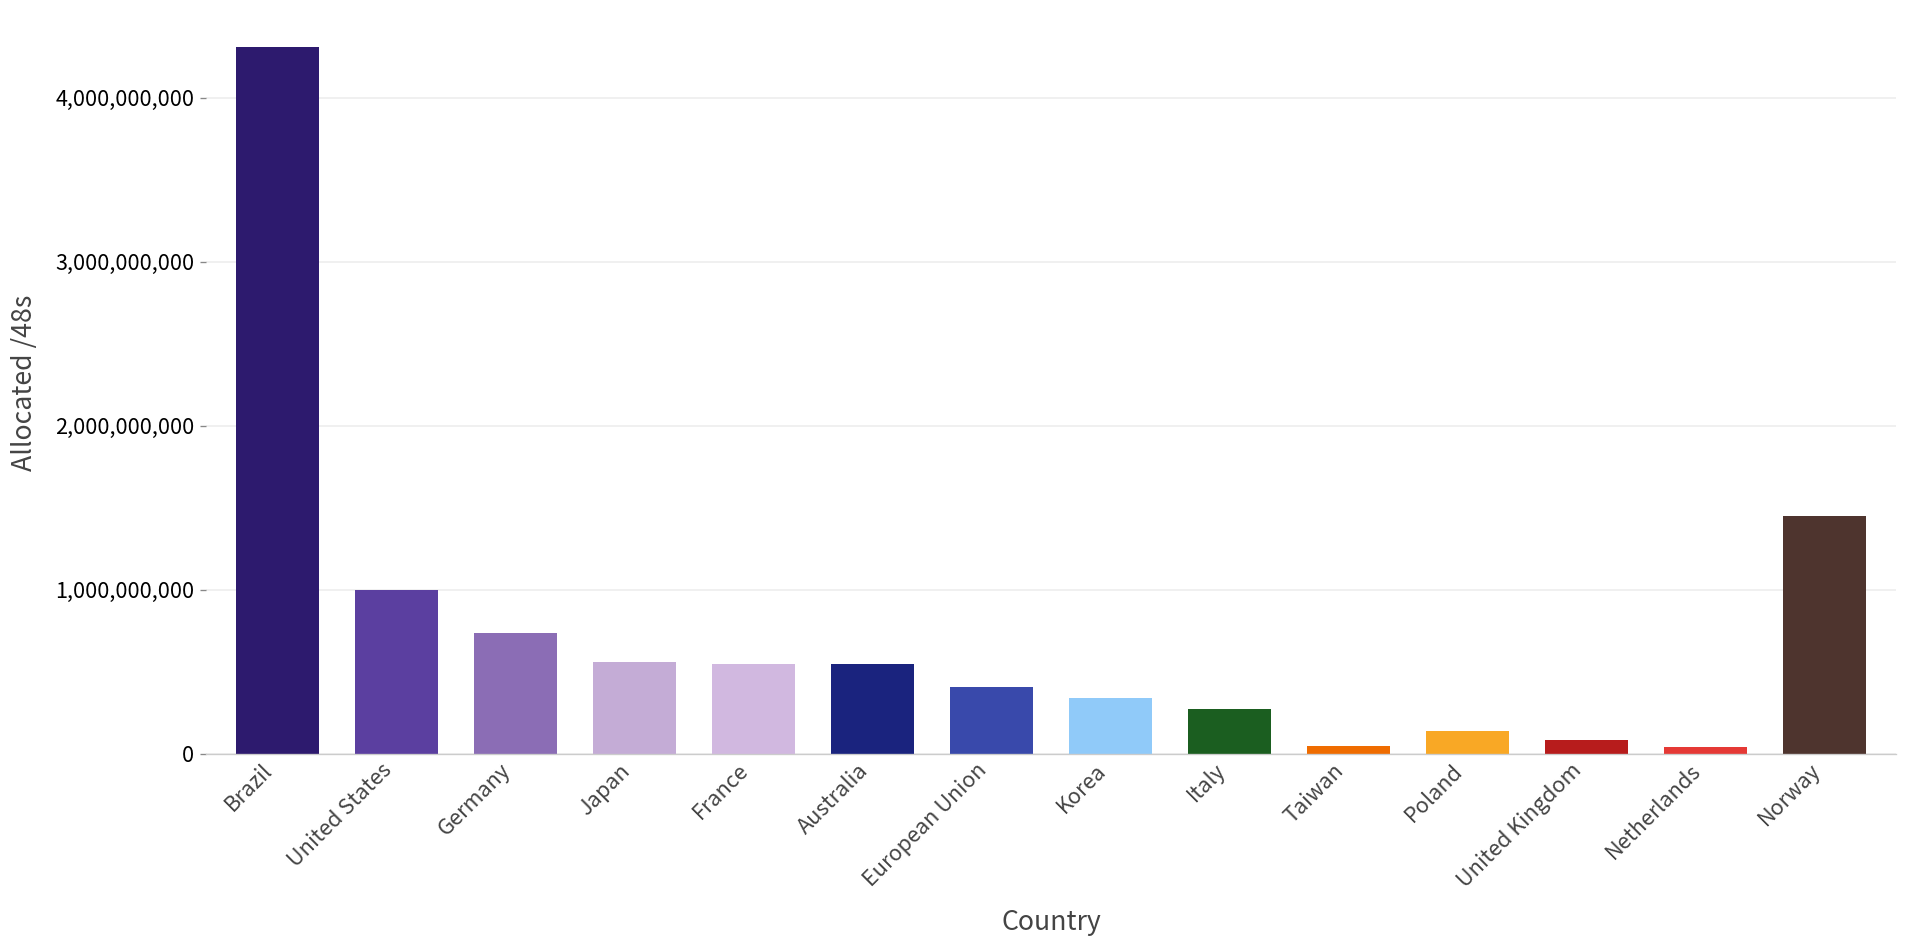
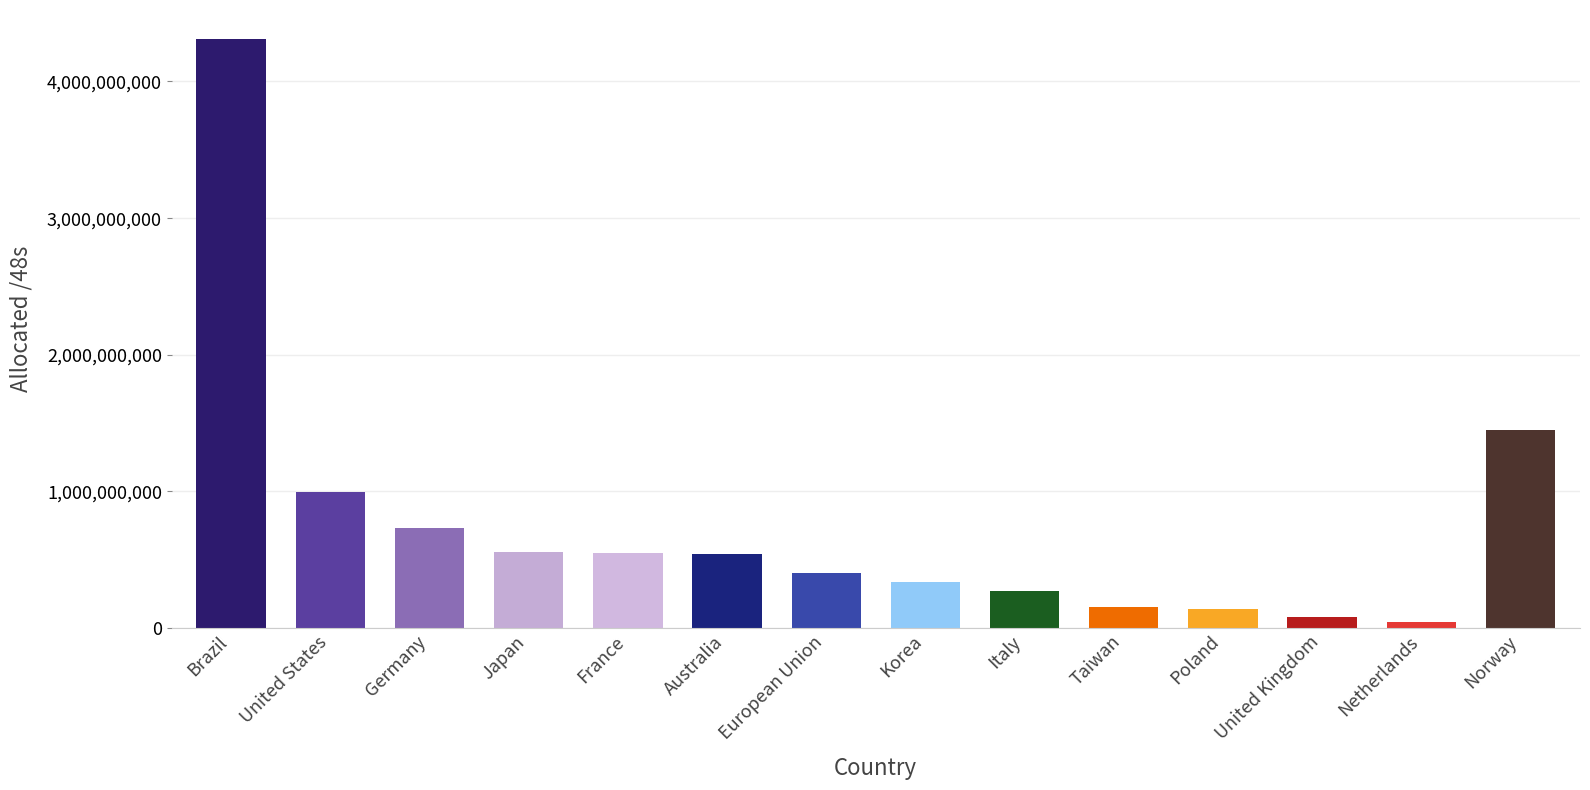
Taiwan: 40,000,000 -> 150,000,000
